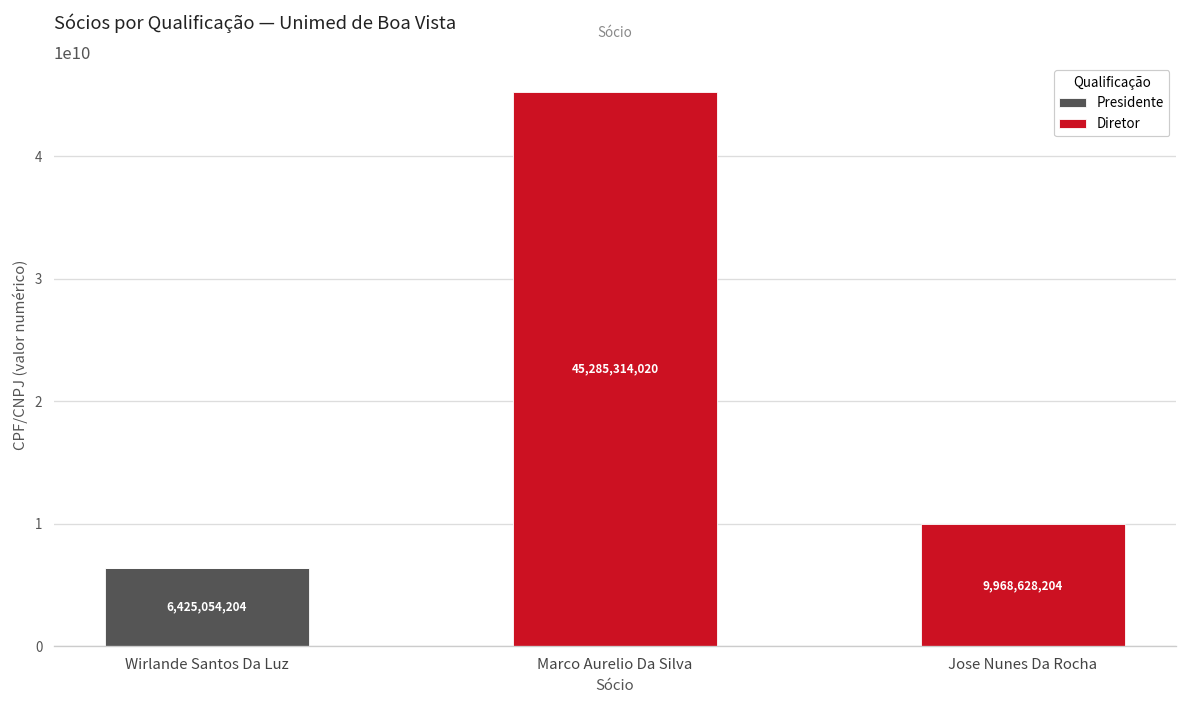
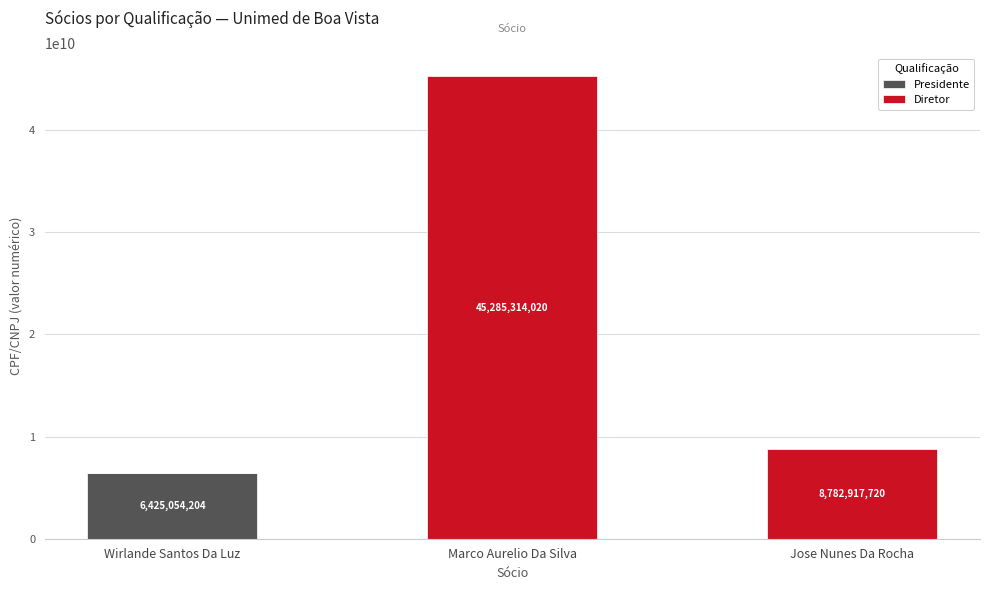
Diretor, Jose Nunes Da Rocha: 9,968,628,204 -> 8,782,917,720
